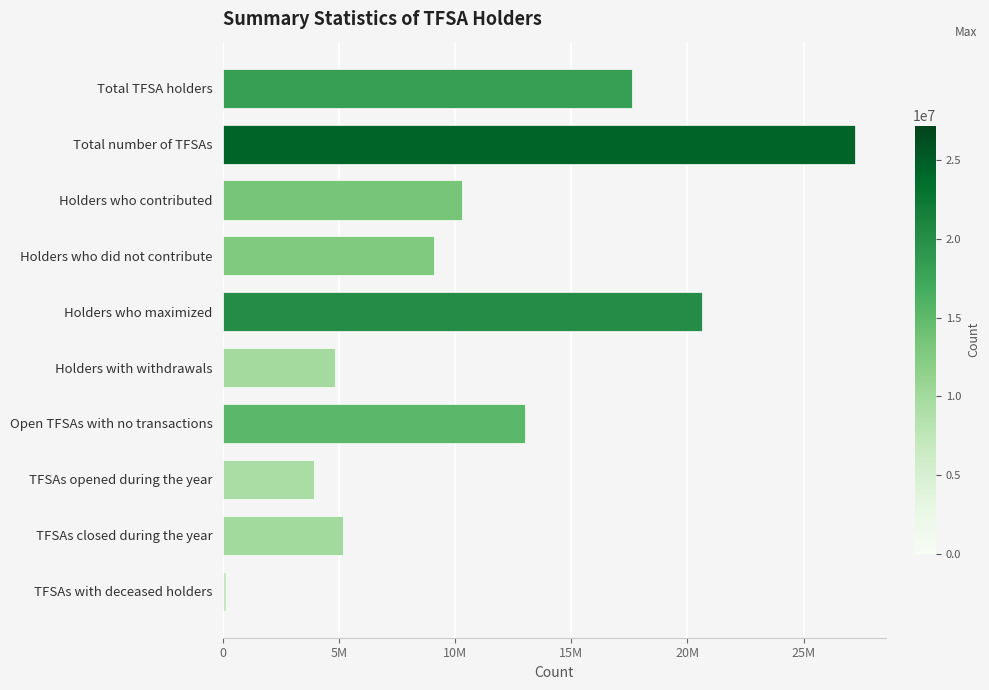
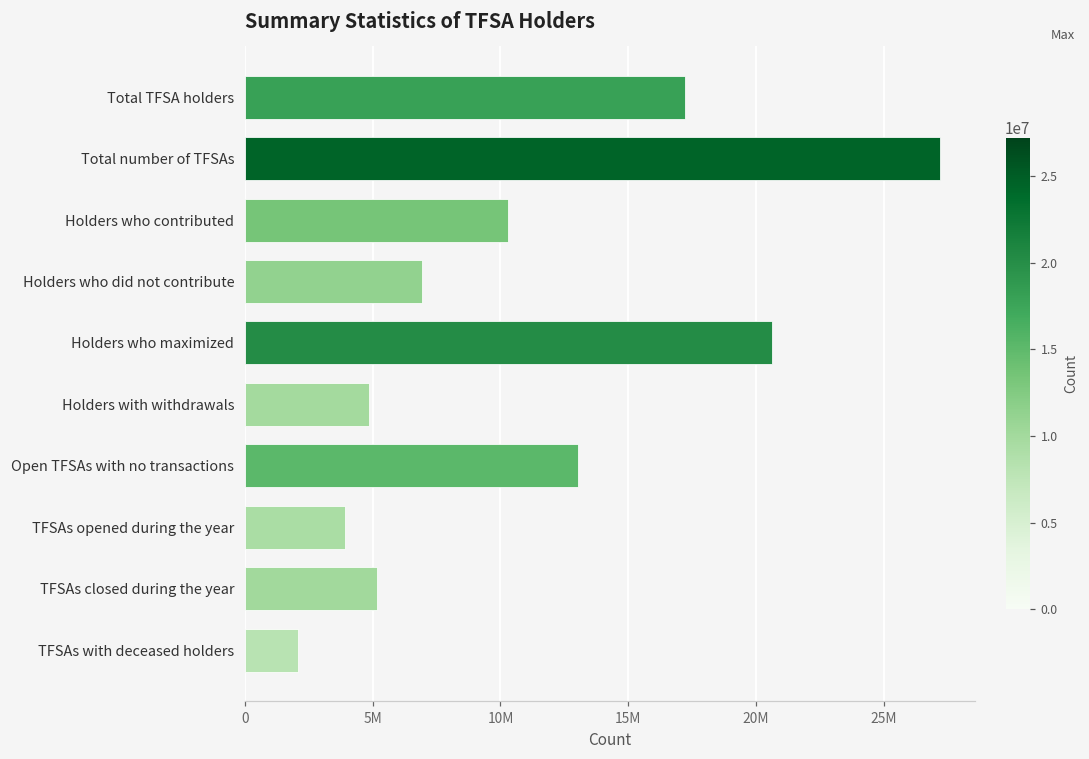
Total TFSA holders: 17600000 -> 17200000
Holders who did not contribute: 9100000 -> 6900000
TFSAs with deceased holders: 200000 -> 2100000
